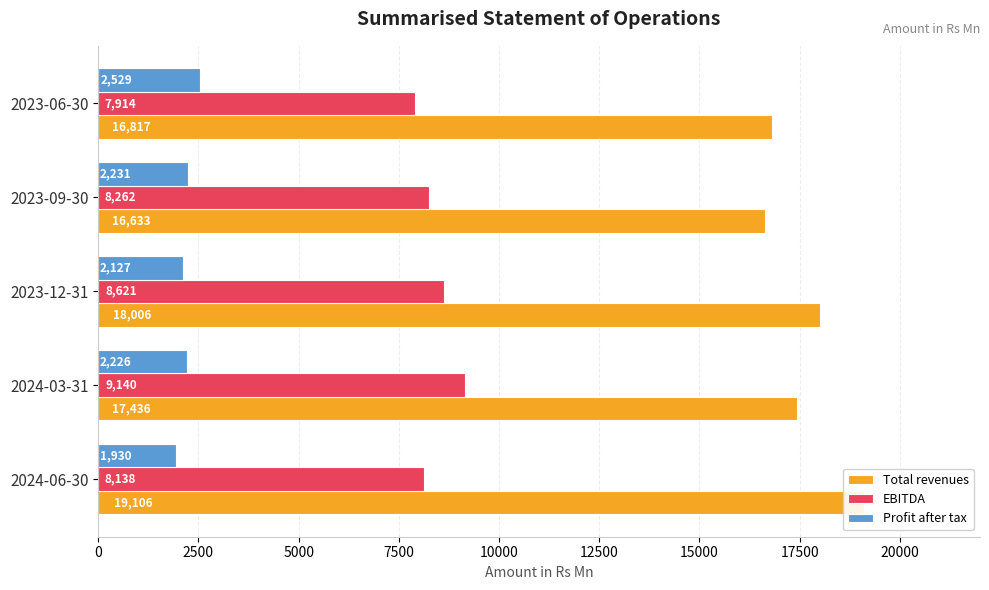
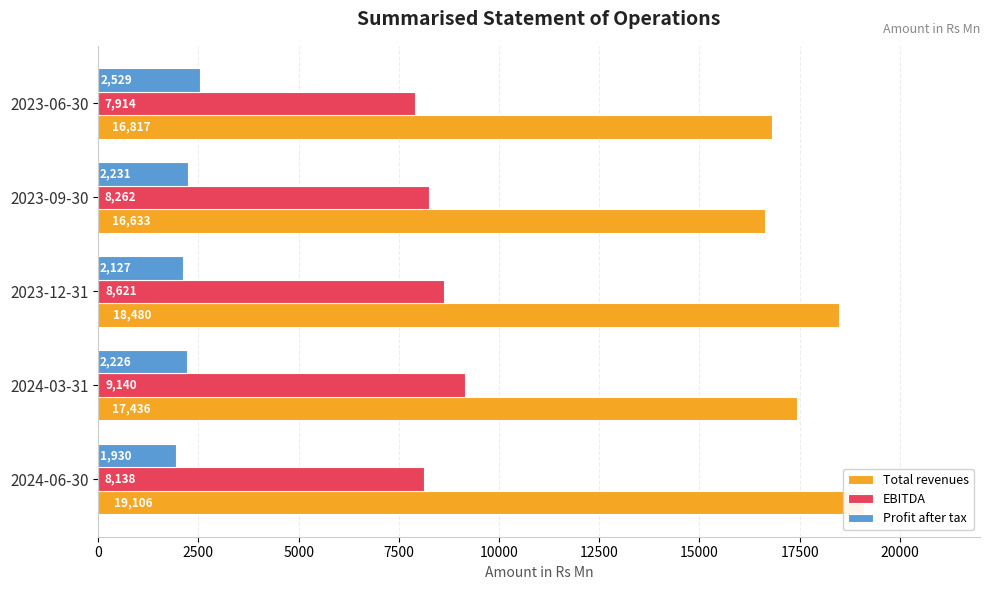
Total revenues, 2023-12-31: 18,006 -> 18,480
